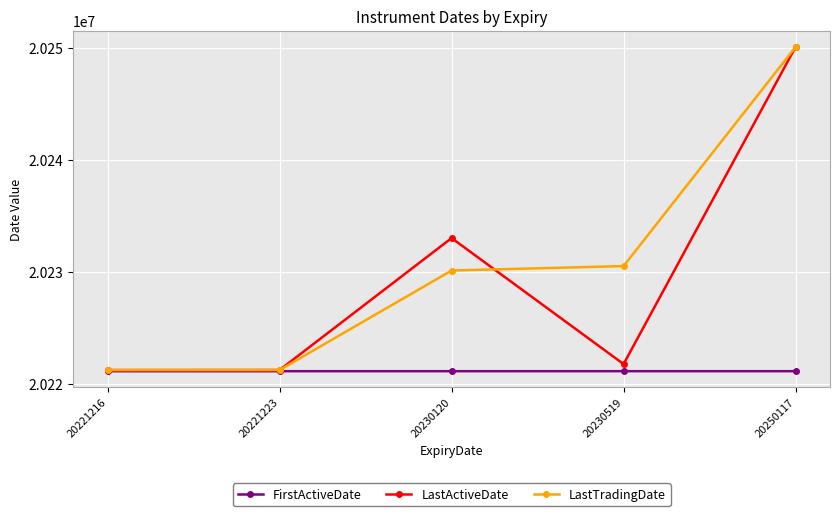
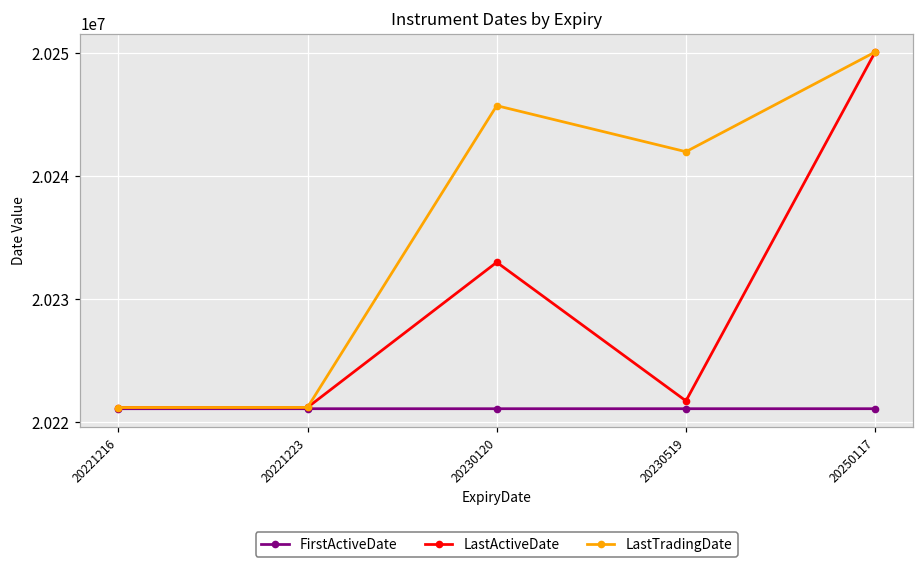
LastTradingDate, 20230120: 20230100 -> 20245800
LastTradingDate, 20230519: 20230500 -> 20242000
